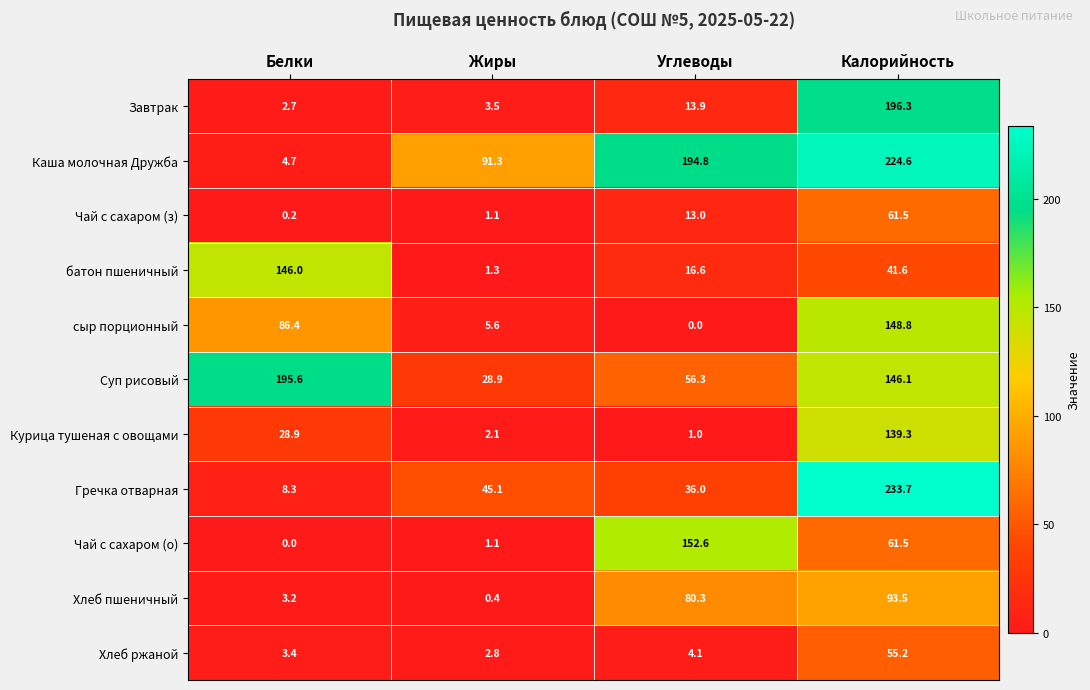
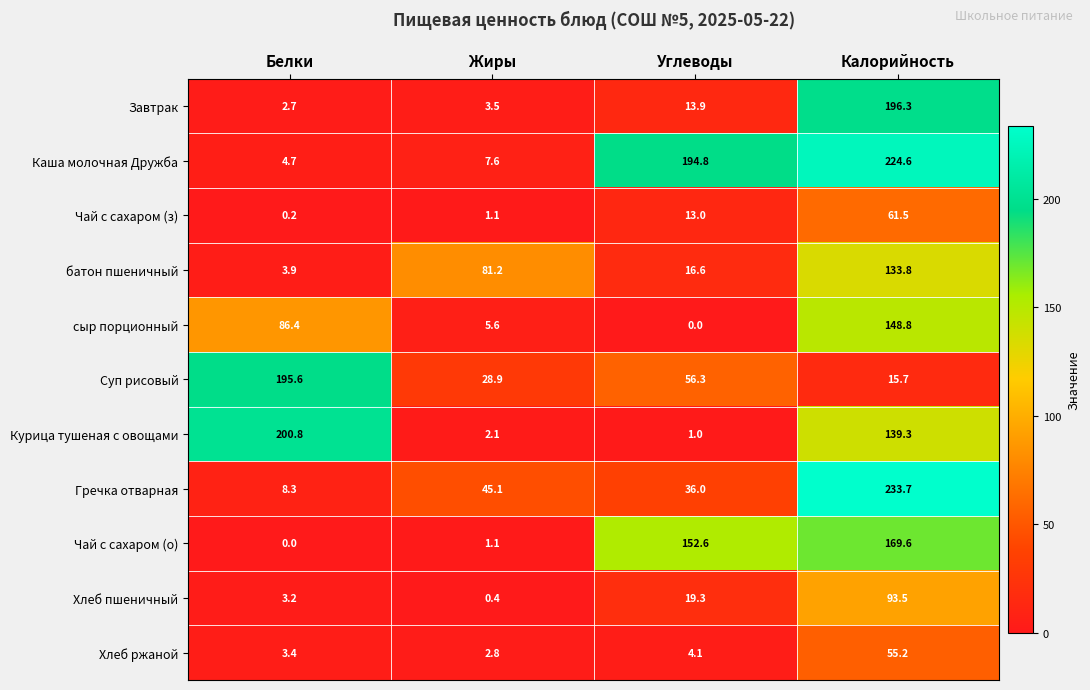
Каша молочная Дружба, Жиры: 91.3 -> 7.6
батон пшеничный, Белки: 146.0 -> 3.9
батон пшеничный, Жиры: 1.3 -> 81.2
батон пшеничный, Калорийность: 41.6 -> 133.8
Суп рисовый, Калорийность: 146.1 -> 15.7
Курица тушеная с овощами, Белки: 28.9 -> 200.8
Чай с сахаром (о), Калорийность: 61.5 -> 169.6
Хлеб пшеничный, Углеводы: 80.3 -> 19.3
